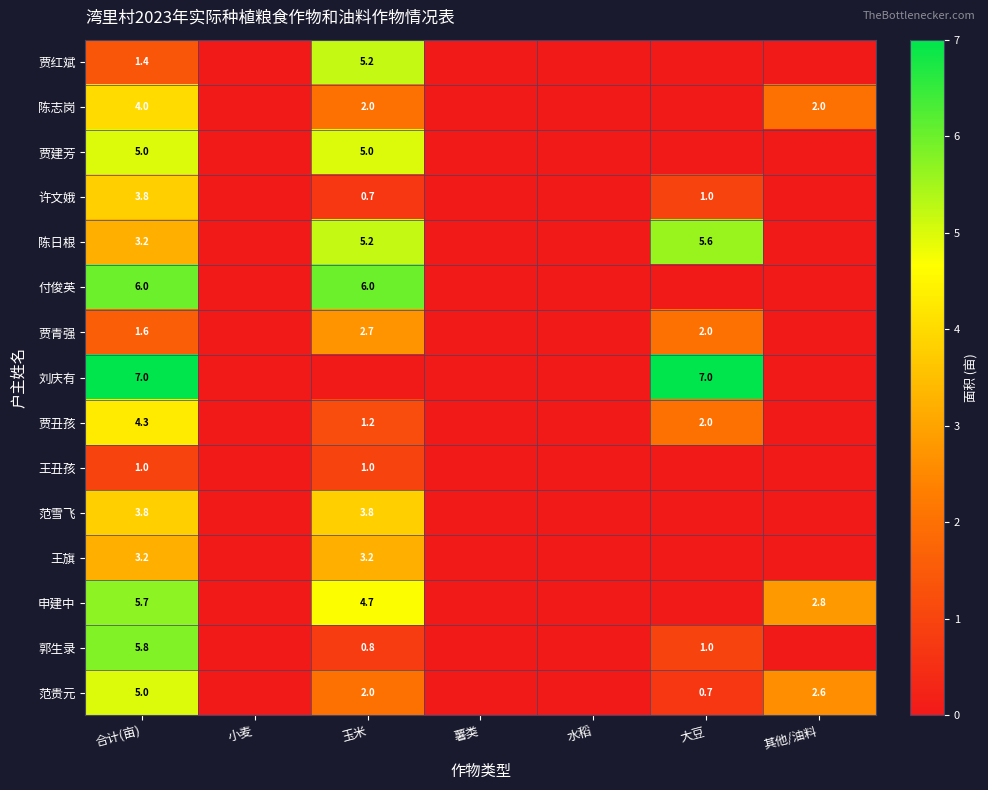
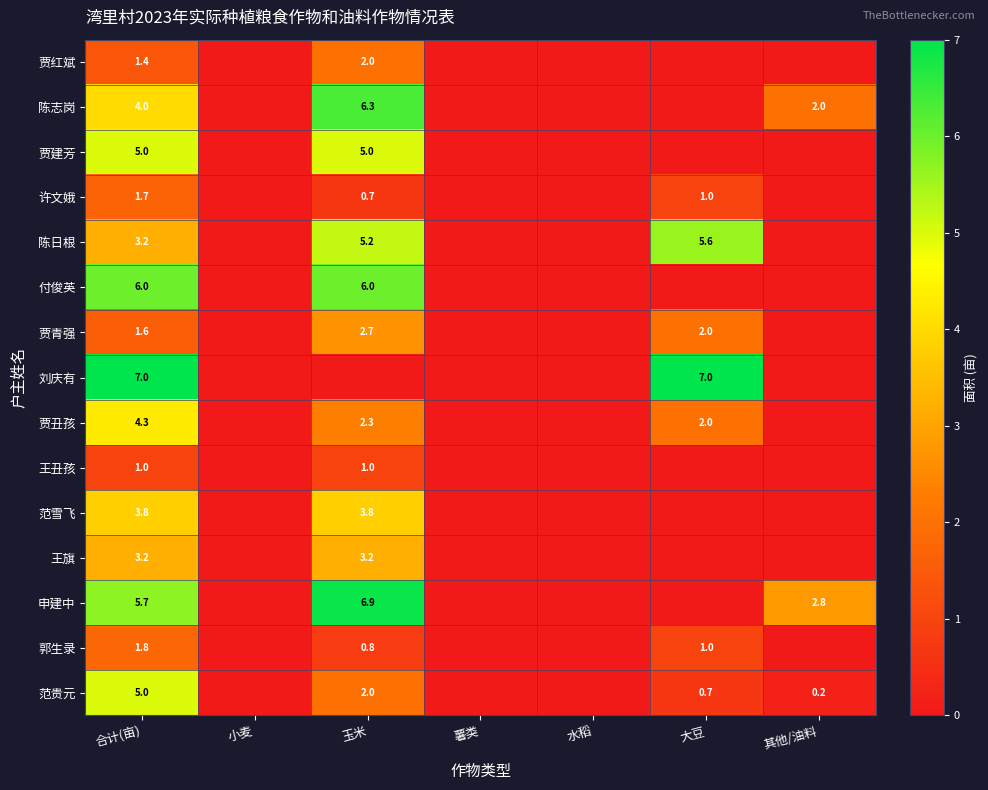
贾红斌, 玉米: 5.2 -> 2.0
陈志岗, 玉米: 2.0 -> 6.3
许文娥, 合计(亩): 3.8 -> 1.7
贾丑孩, 玉米: 1.2 -> 2.3
申建中, 玉米: 4.7 -> 6.9
郭生录, 合计(亩): 5.8 -> 1.8
范贵元, 其他/油料: 2.6 -> 0.2
